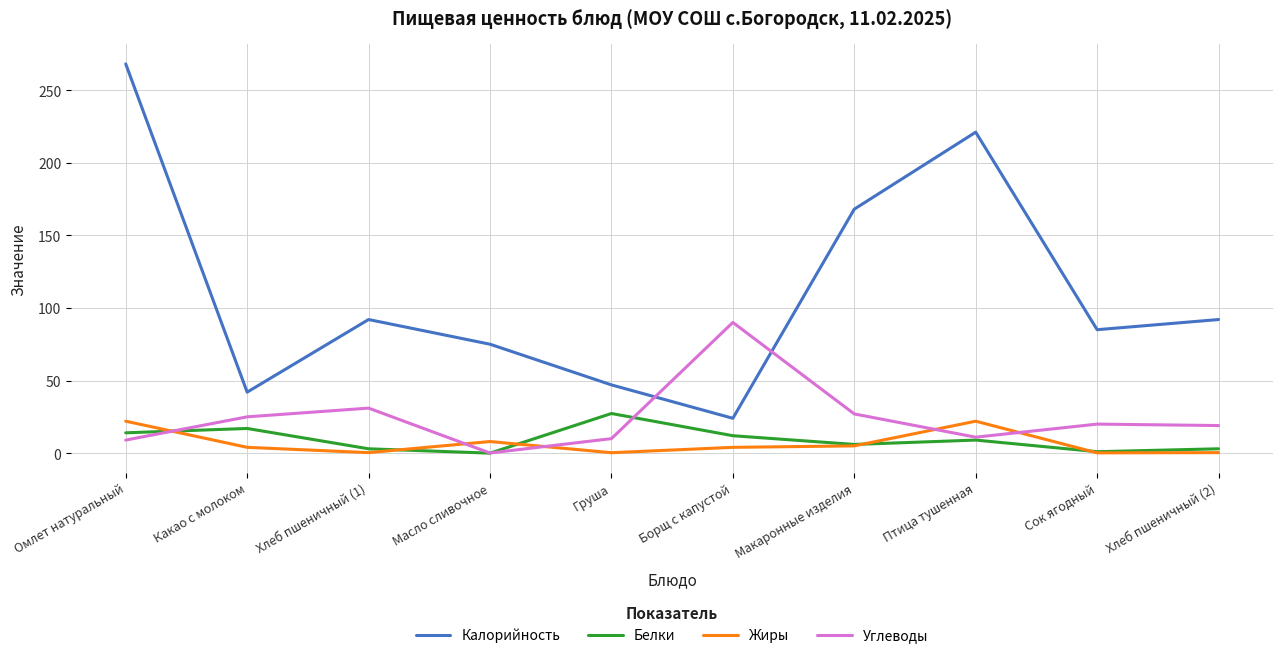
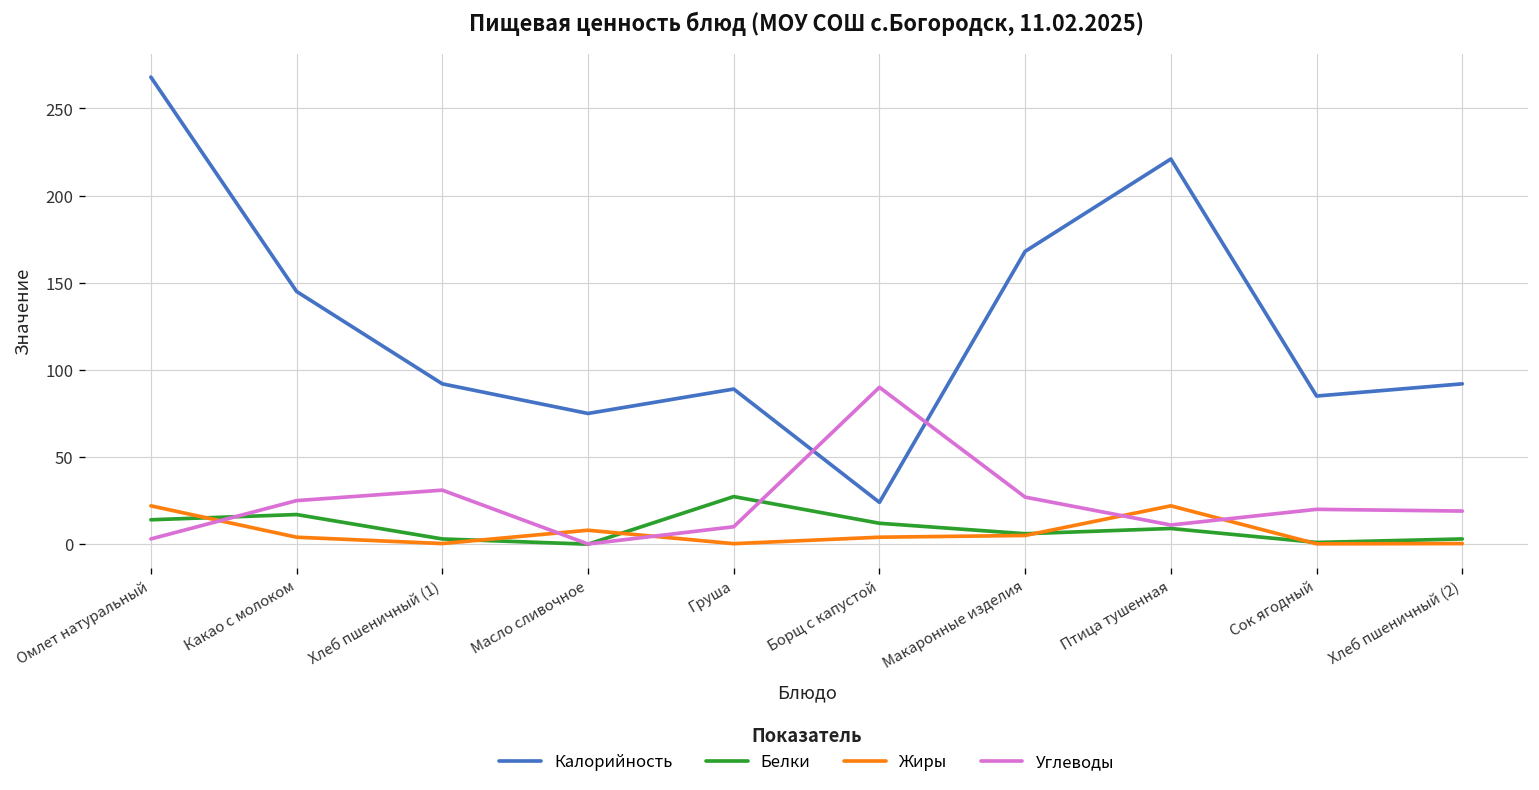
Углеводы, Омлет натуральный: 9 -> 3
Калорийность, Какао с молоком: 42 -> 145
Калорийность, Груша: 47 -> 89
